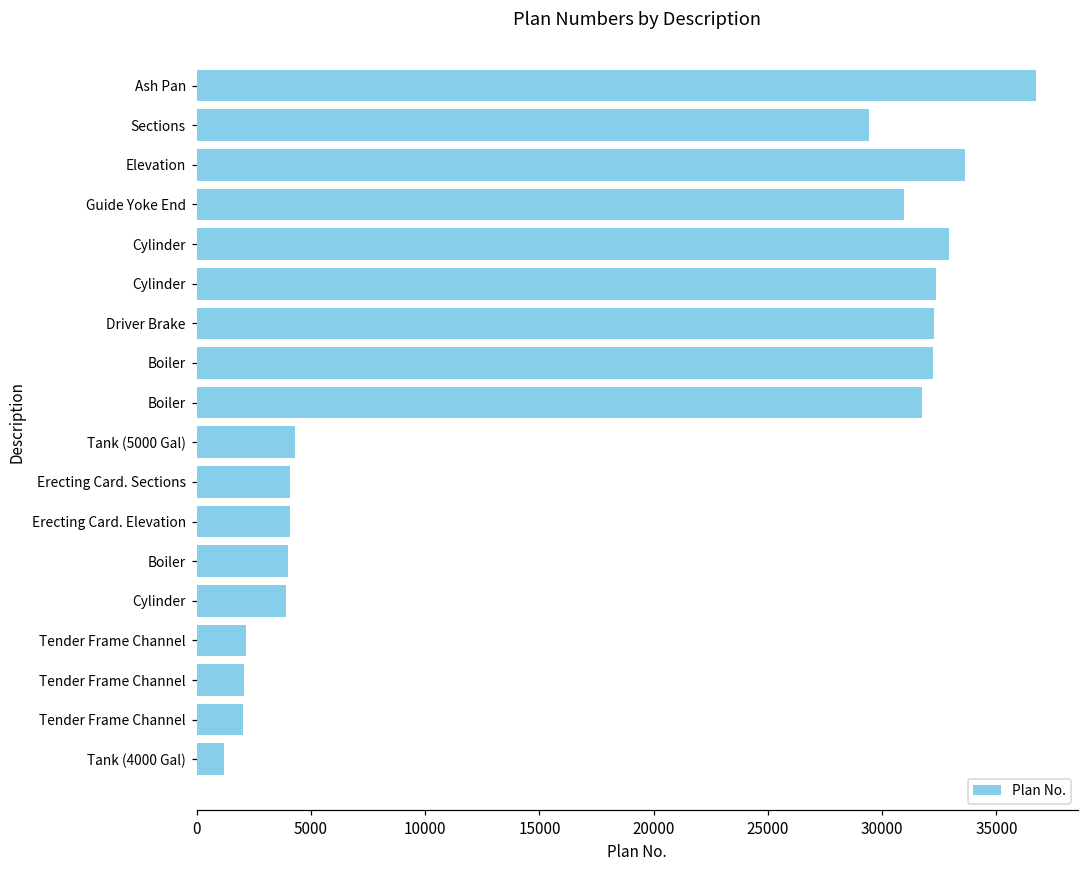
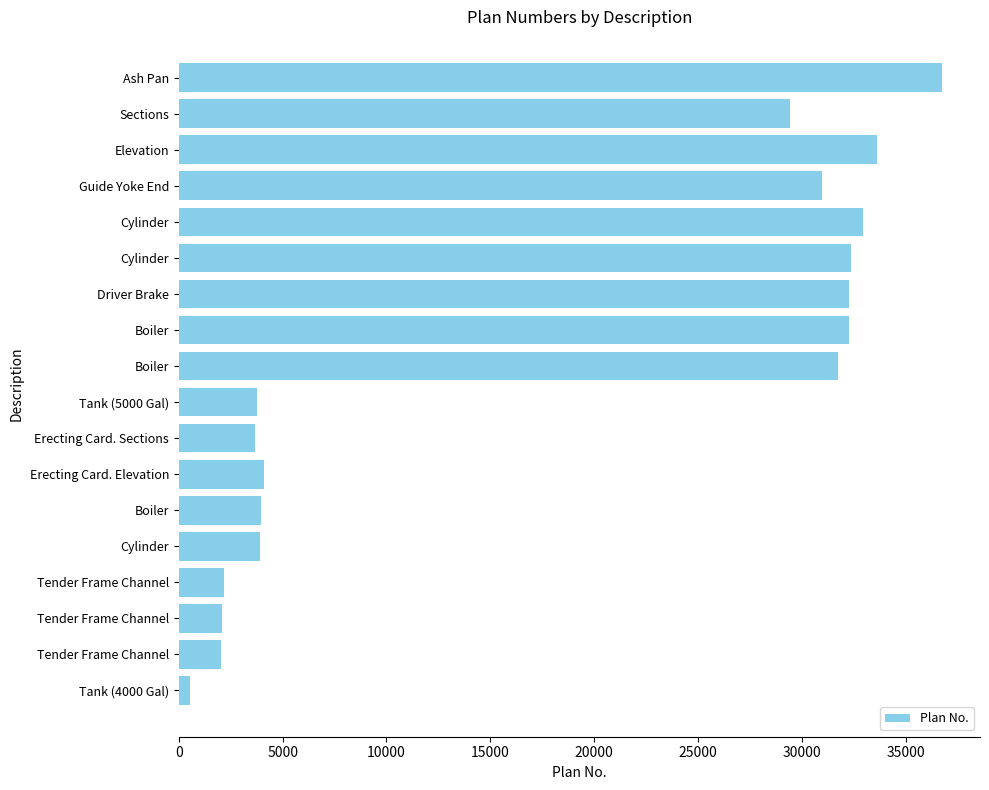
Tank (5000 Gal): 4300 -> 3800
Erecting Card. Sections: 4100 -> 3700
Tank (4000 Gal): 1200 -> 500
